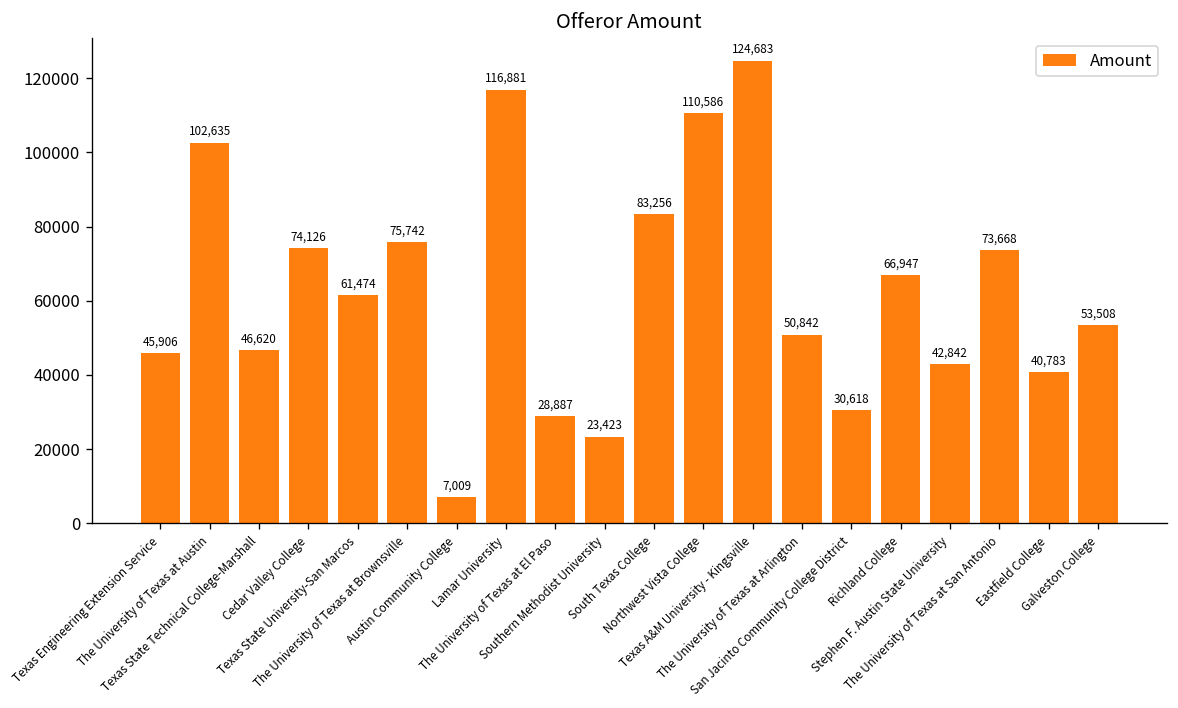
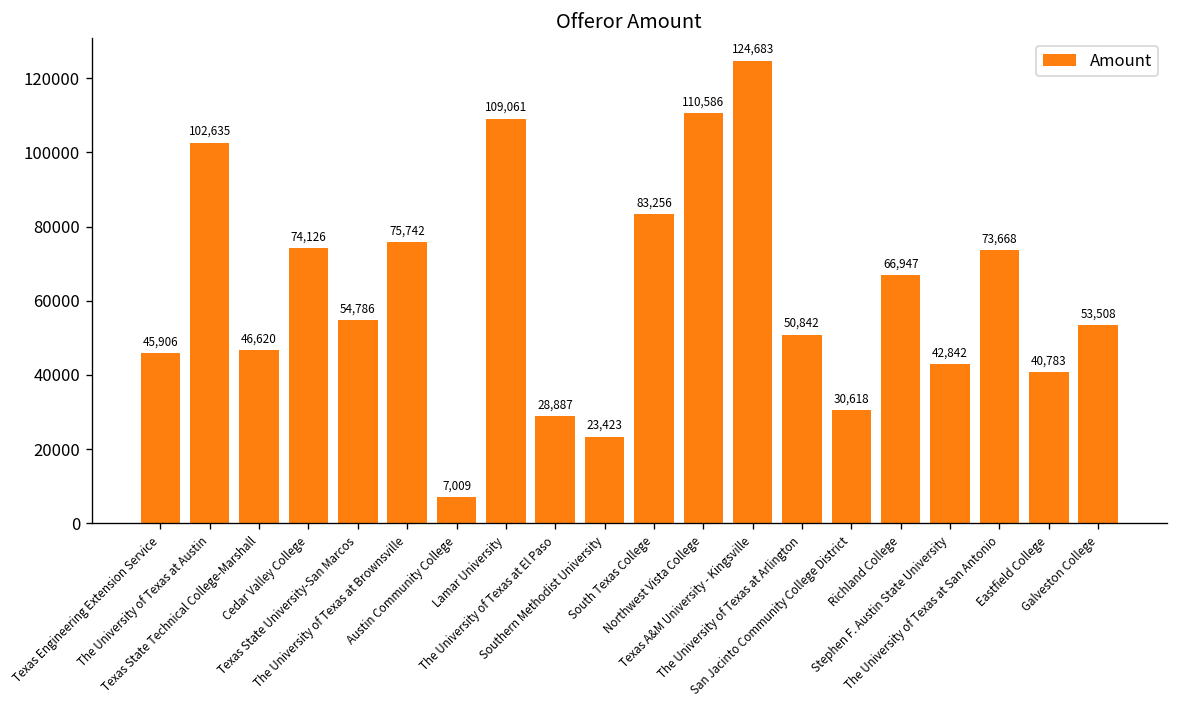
Texas State University-San Marcos: 61,474 -> 54,786
Lamar University: 116,881 -> 109,061
